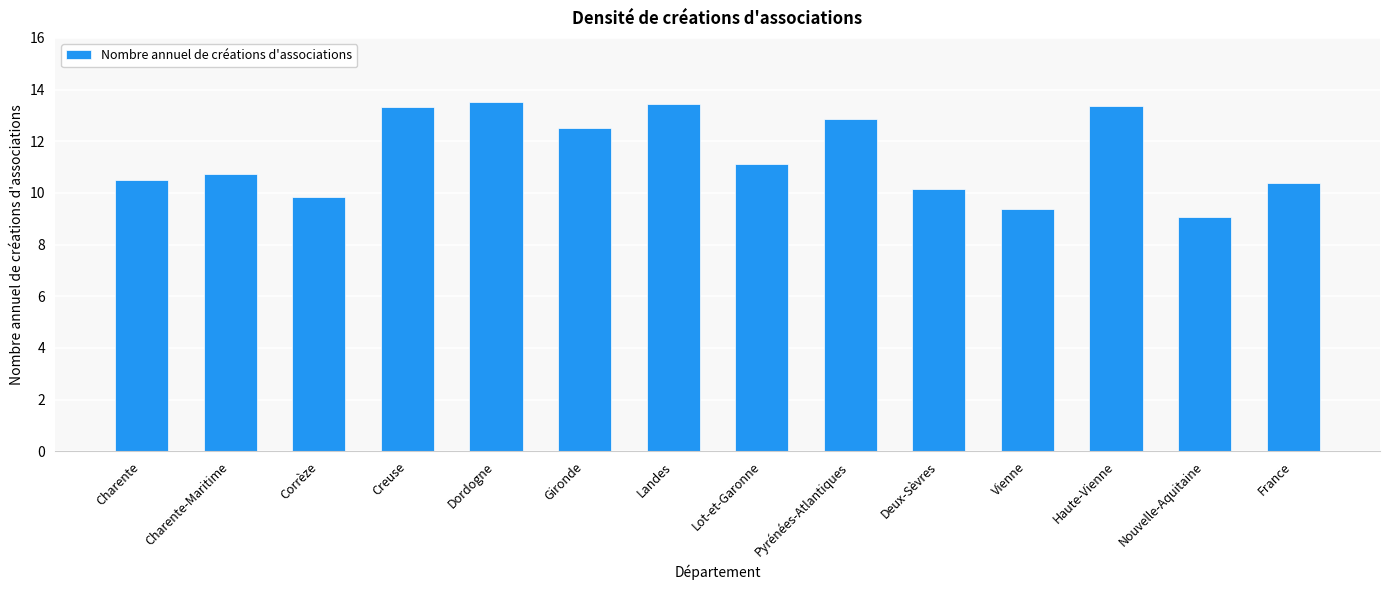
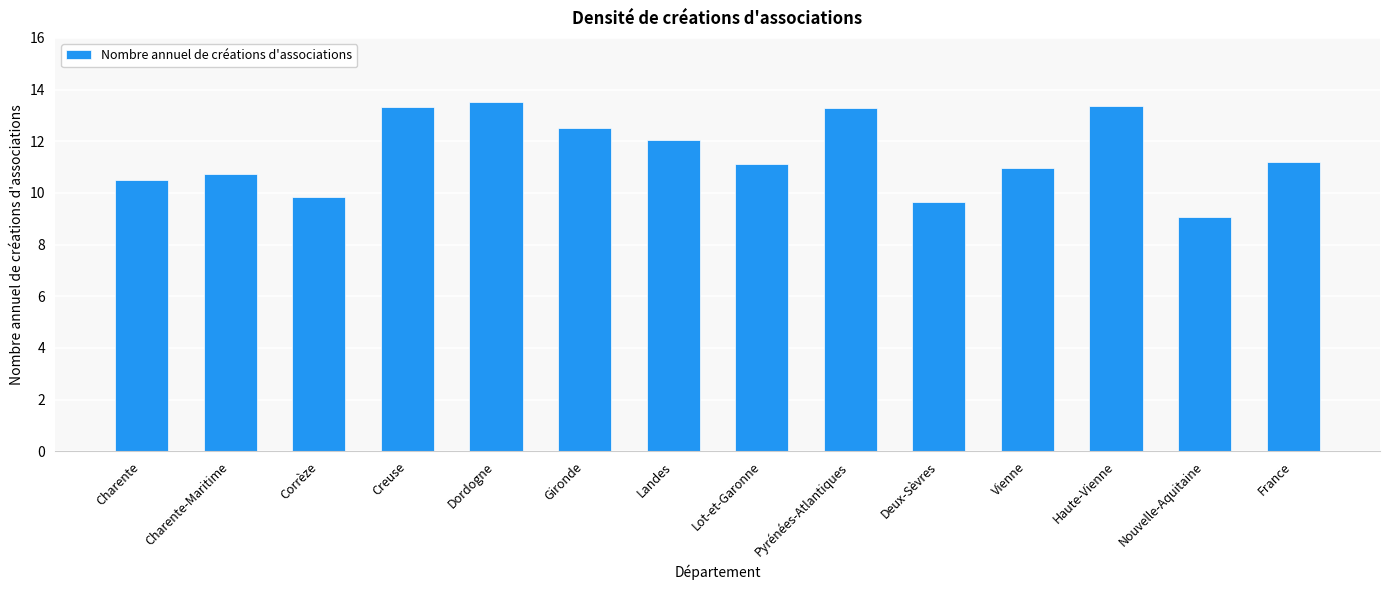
Landes: 13.4 -> 12.0
Pyrénées-Atlantiques: 12.8 -> 13.3
Deux-Sèvres: 10.1 -> 9.7
Vienne: 9.4 -> 11.0
France: 10.4 -> 11.2
